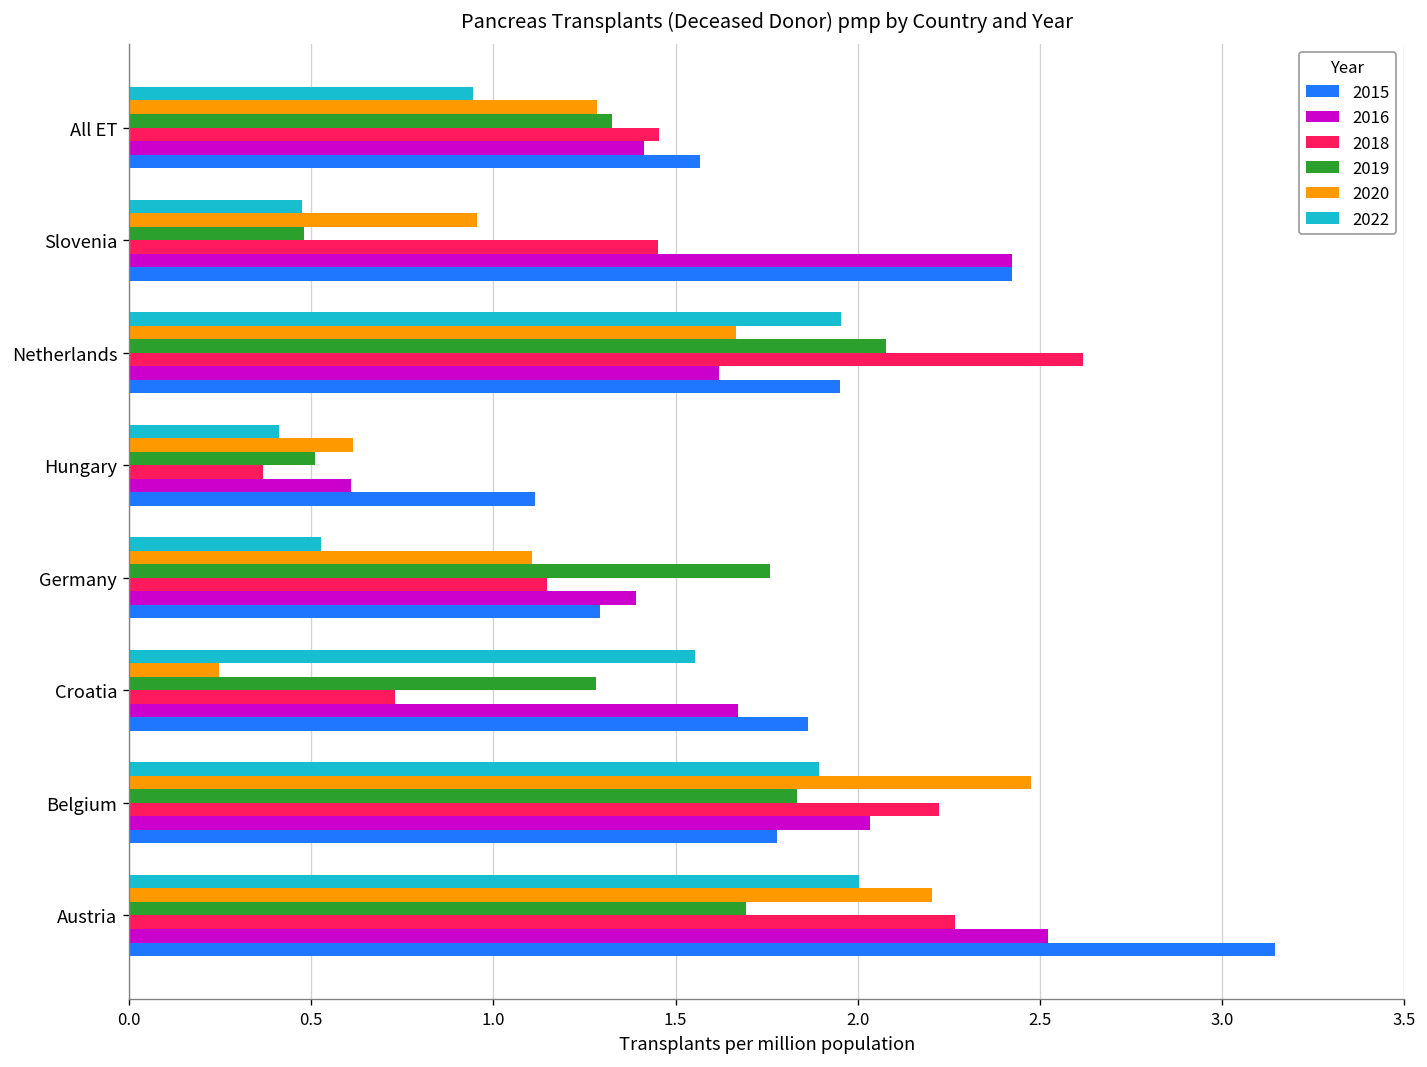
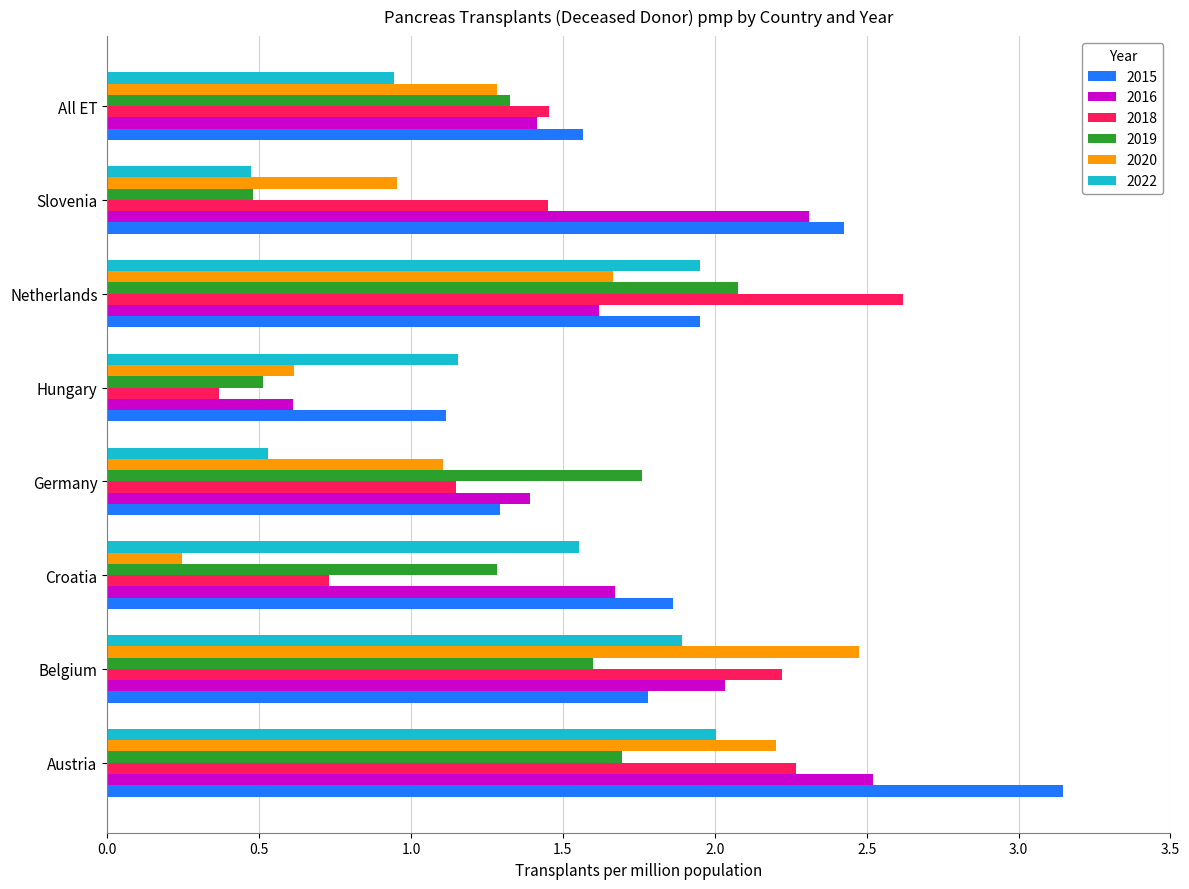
2016, Slovenia: 2.42 -> 2.31
2022, Hungary: 0.41 -> 1.15
2019, Belgium: 1.83 -> 1.60
